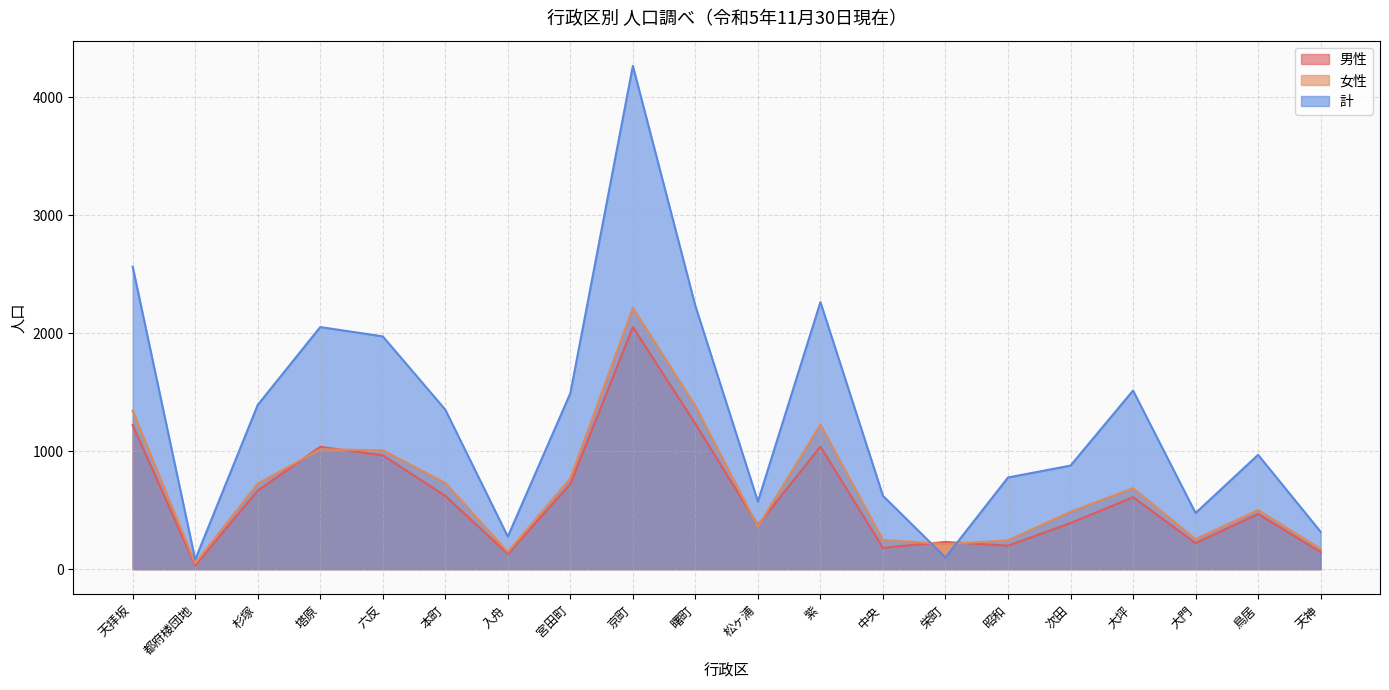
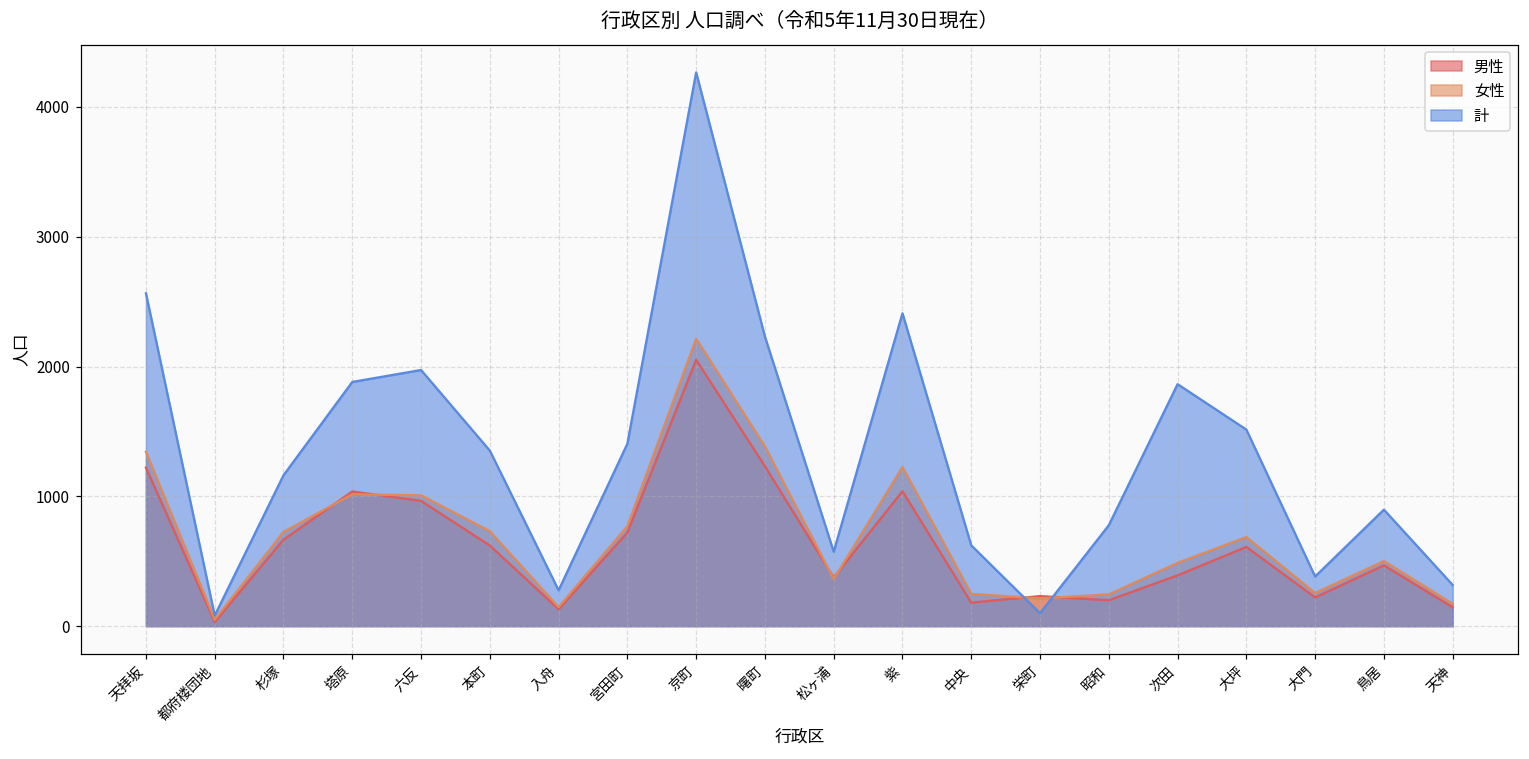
計, 杉塚: 1390 -> 1160
計, 塔原: 2050 -> 1880
計, 宮田町: 1490 -> 1410
計, 紫: 2260 -> 2410
計, 次田: 880 -> 1860
計, 大門: 480 -> 380
計, 鳥居: 970 -> 900
